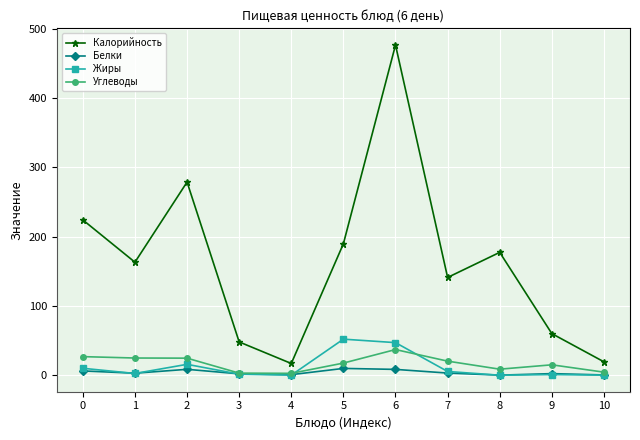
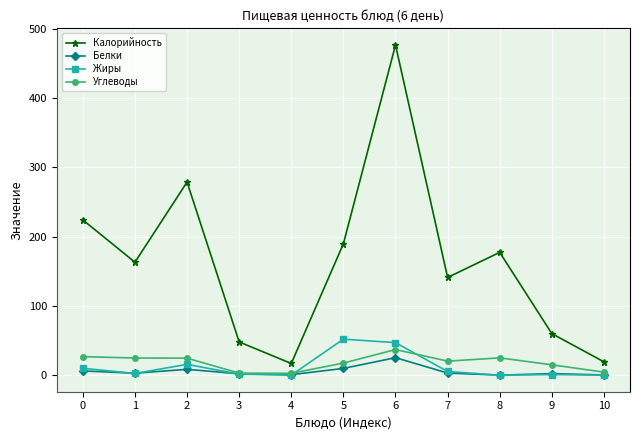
Белки, 6: 10 -> 30
Углеводы, 8: 10 -> 30
